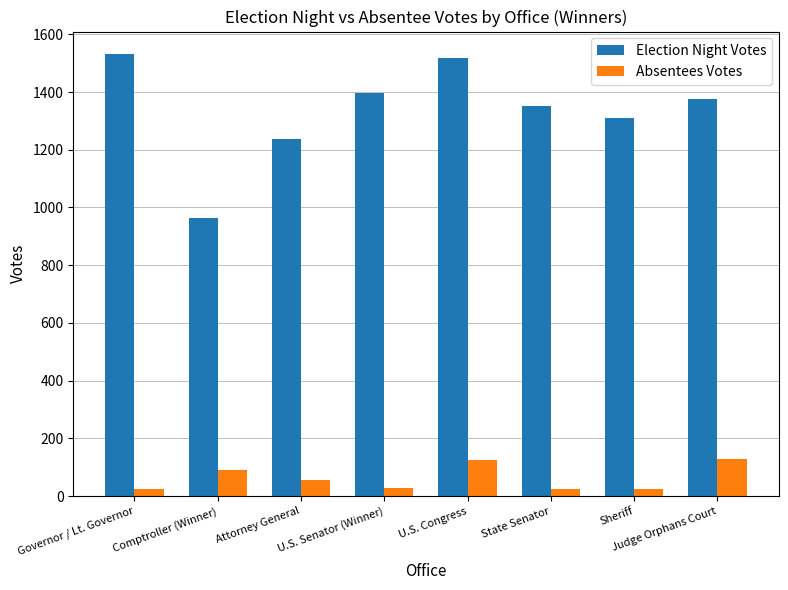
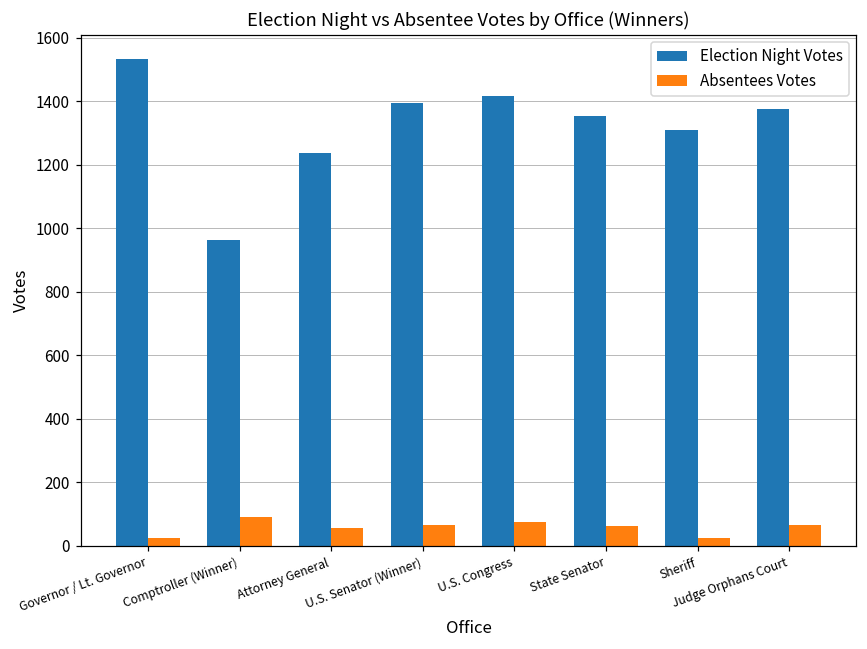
Absentees Votes, U.S. Senator (Winner): 30 -> 70
Election Night Votes, U.S. Congress: 1520 -> 1420
Absentees Votes, U.S. Congress: 130 -> 70
Absentees Votes, State Senator: 20 -> 60
Absentees Votes, Judge Orphans Court: 130 -> 70
